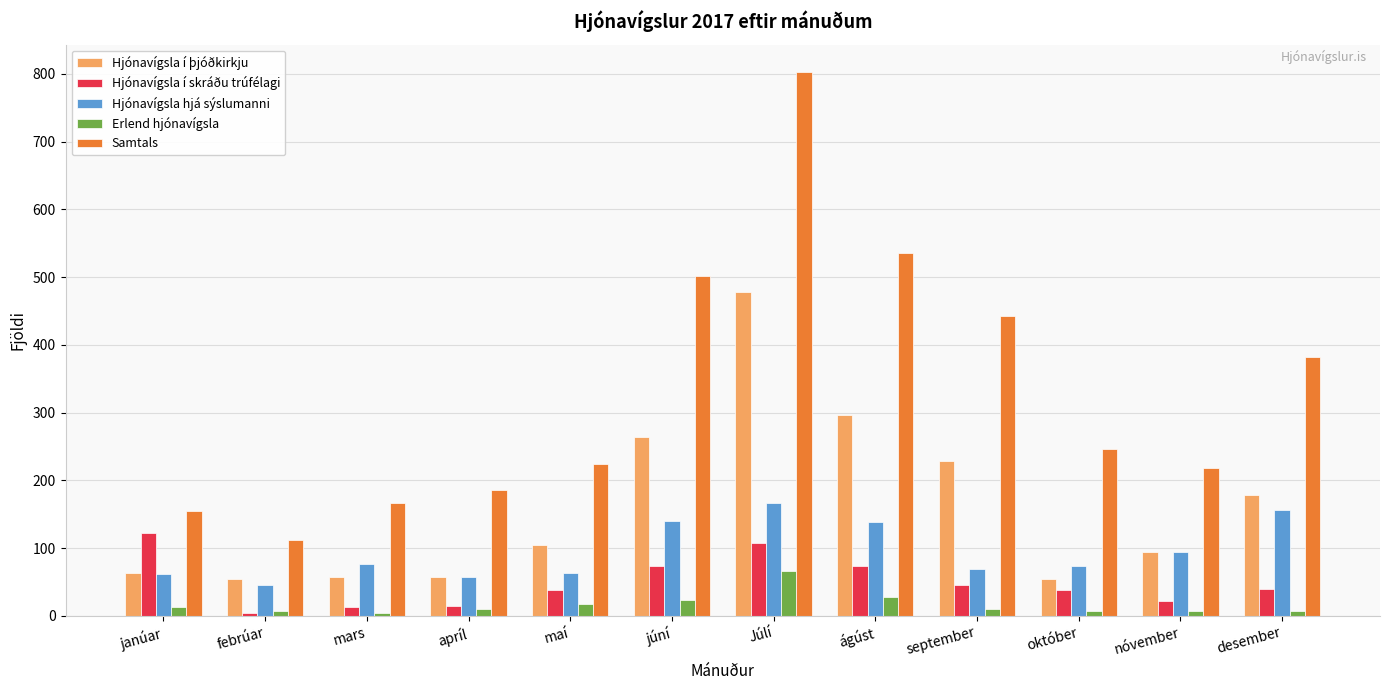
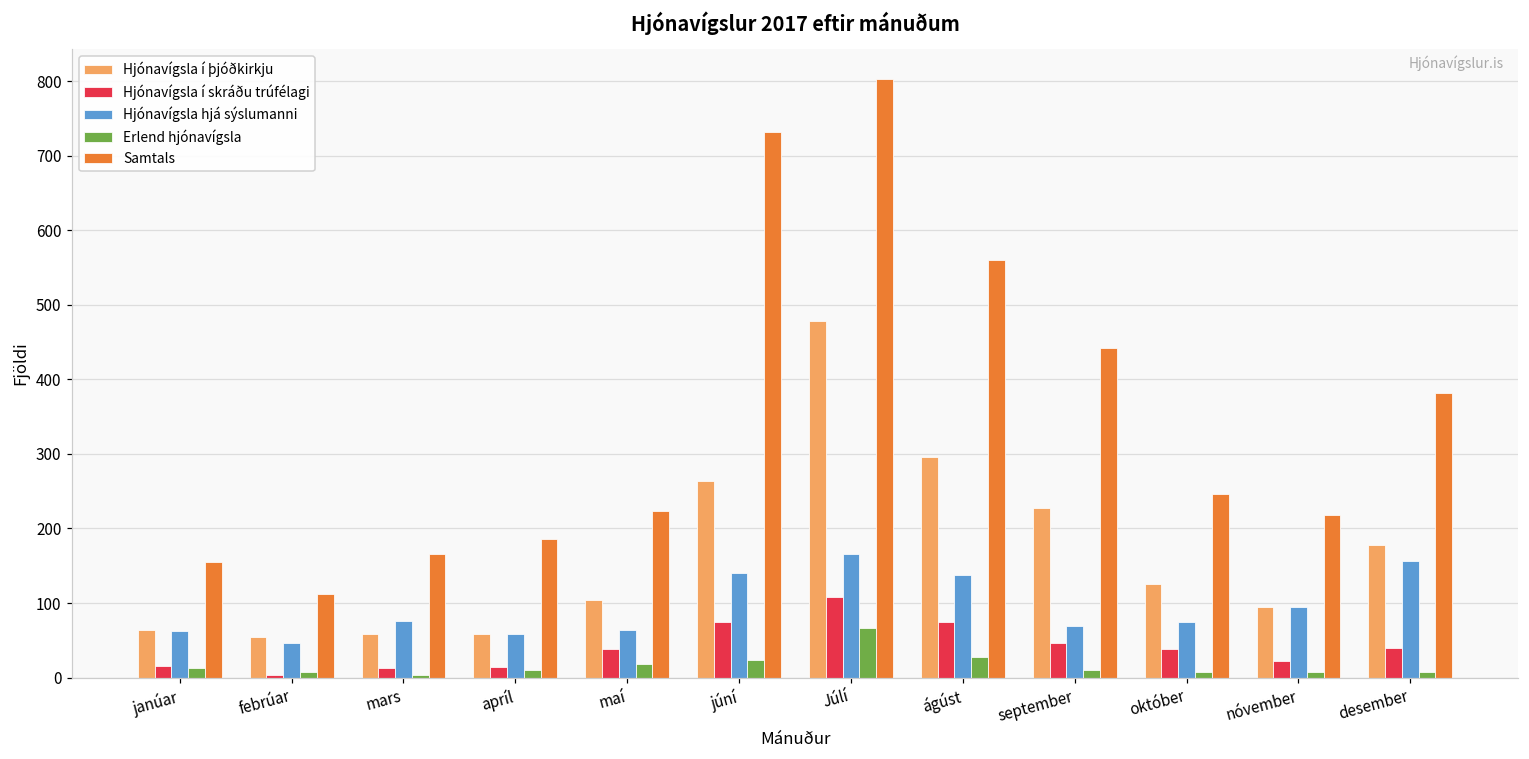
Hjónavígsla í skráðu trúfélagi, janúar: 120 -> 20
Samtals, júní: 500 -> 730
Samtals, ágúst: 540 -> 560
Hjónavígsla í þjóðkirkju, október: 50 -> 130
